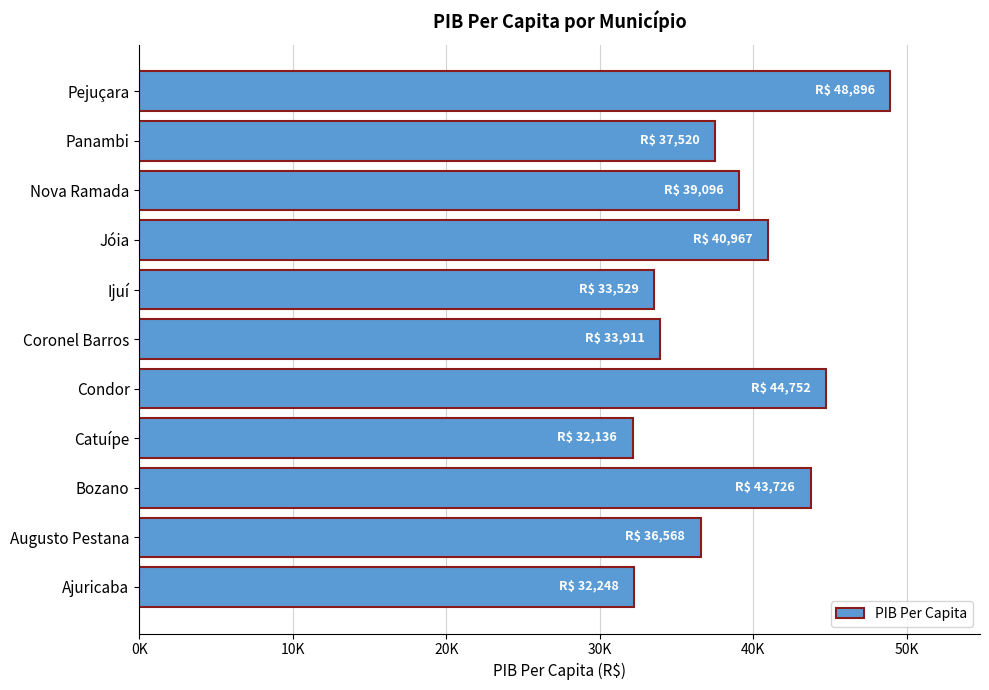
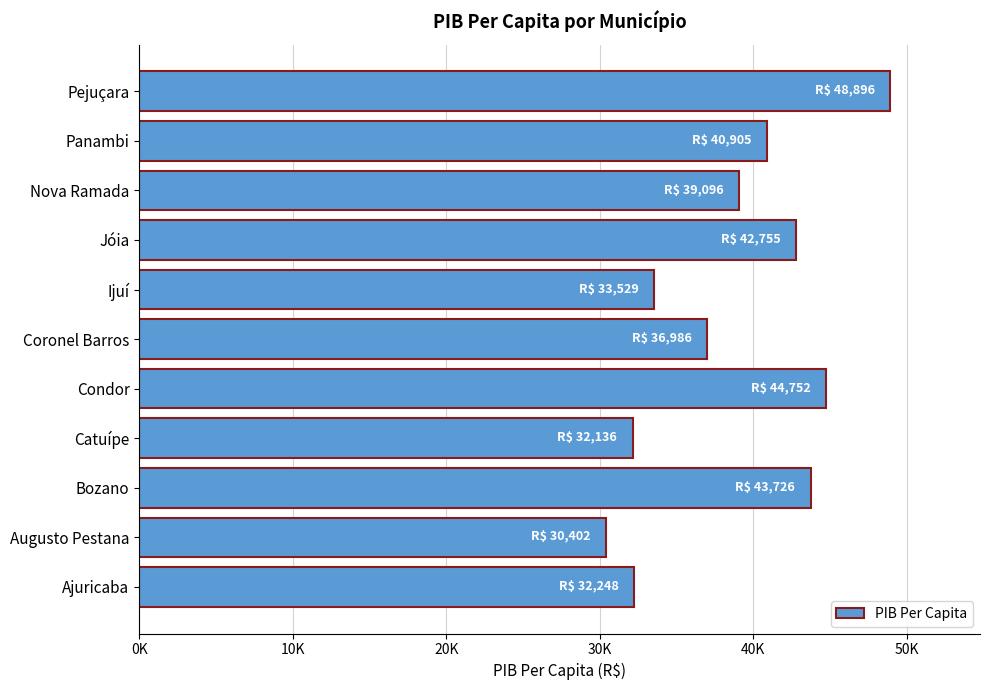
Panambi: 37,520 -> 40,905
Jóia: 40,967 -> 42,755
Coronel Barros: 33,911 -> 36,986
Augusto Pestana: 36,568 -> 30,402
